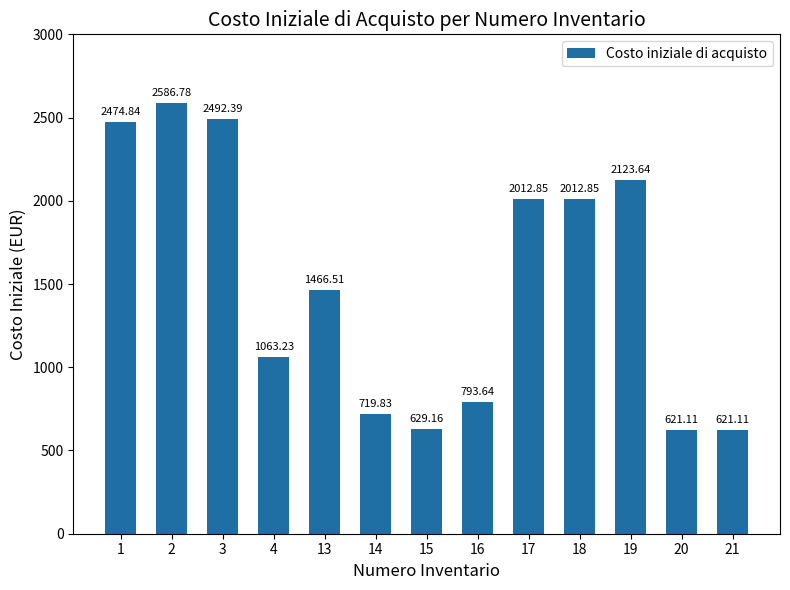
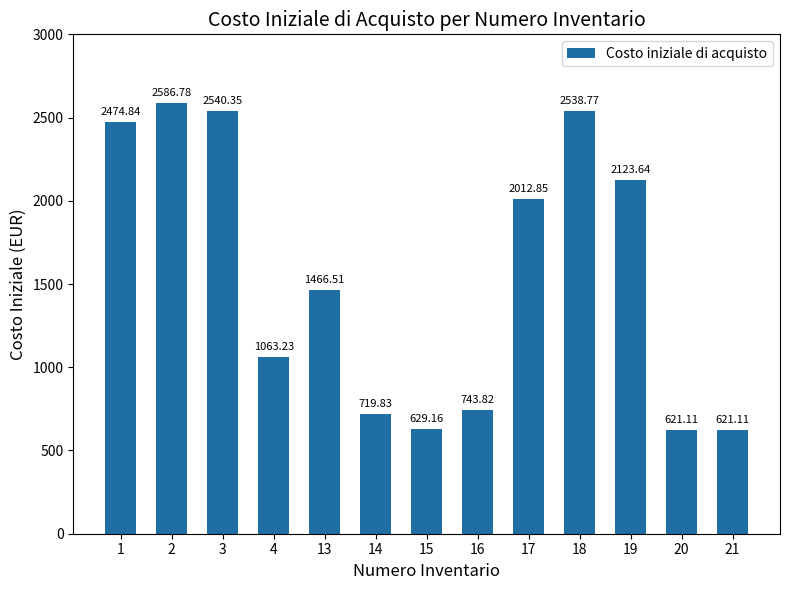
3: 2492.39 -> 2540.35
16: 793.64 -> 743.82
18: 2012.85 -> 2538.77
